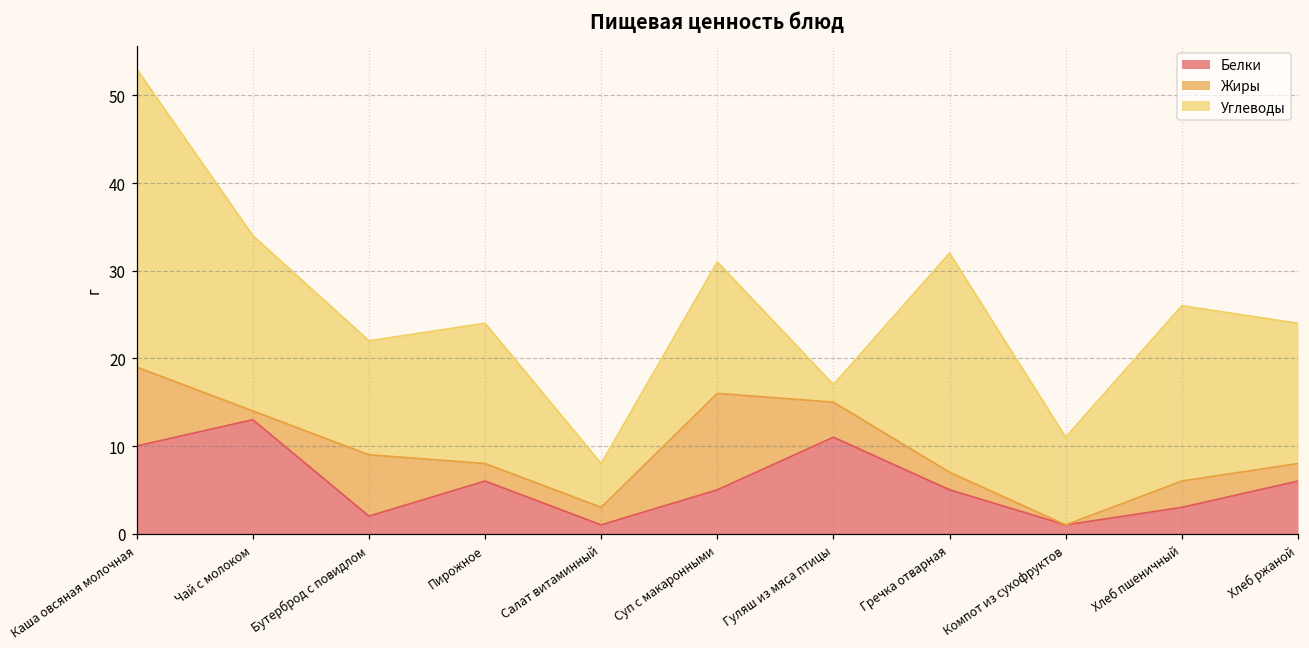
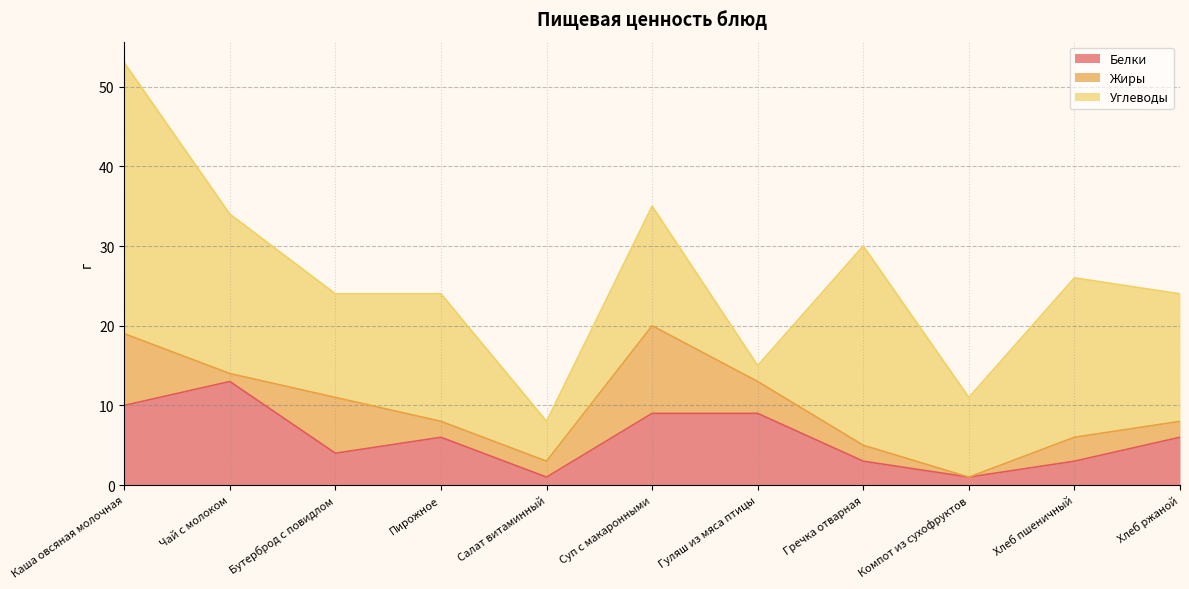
Белки, Бутерброд с повидлом: 2 -> 4
Белки, Суп с макаронными: 5 -> 9
Белки, Гуляш из мяса птицы: 11 -> 9
Белки, Гречка отварная: 5 -> 3
